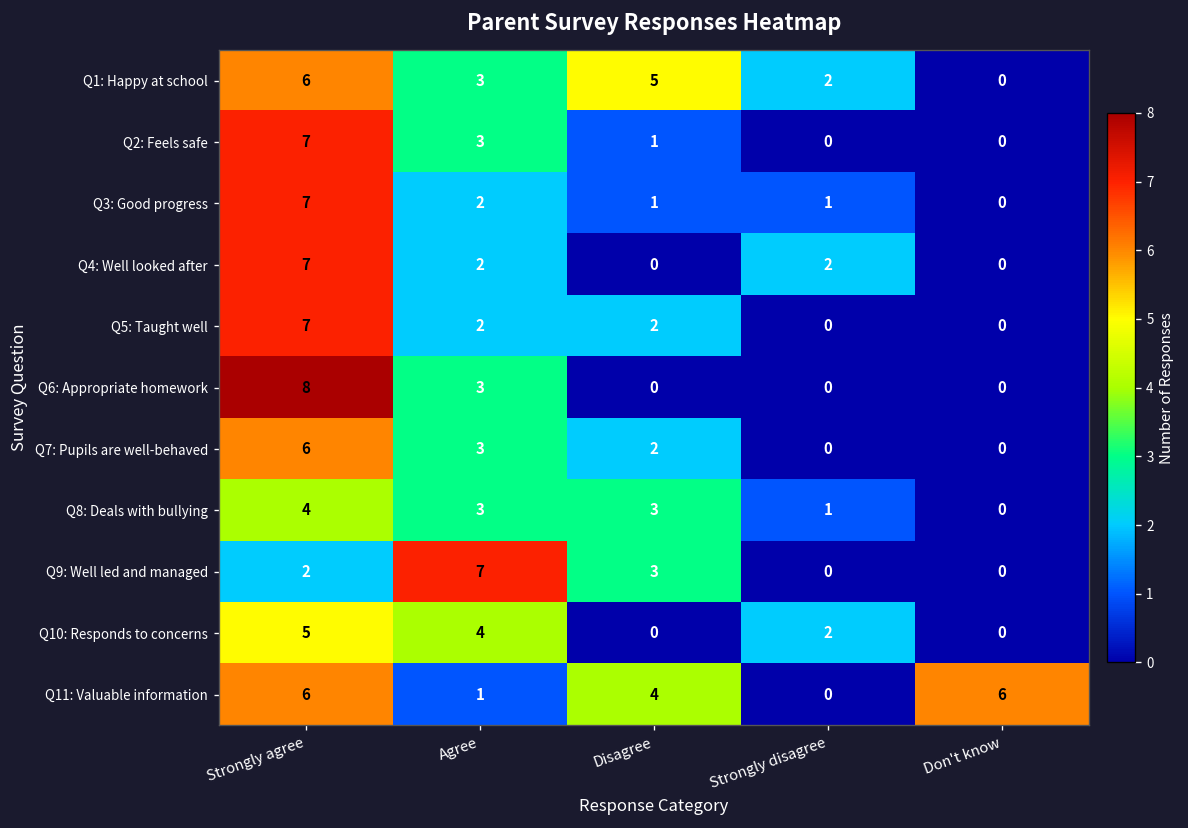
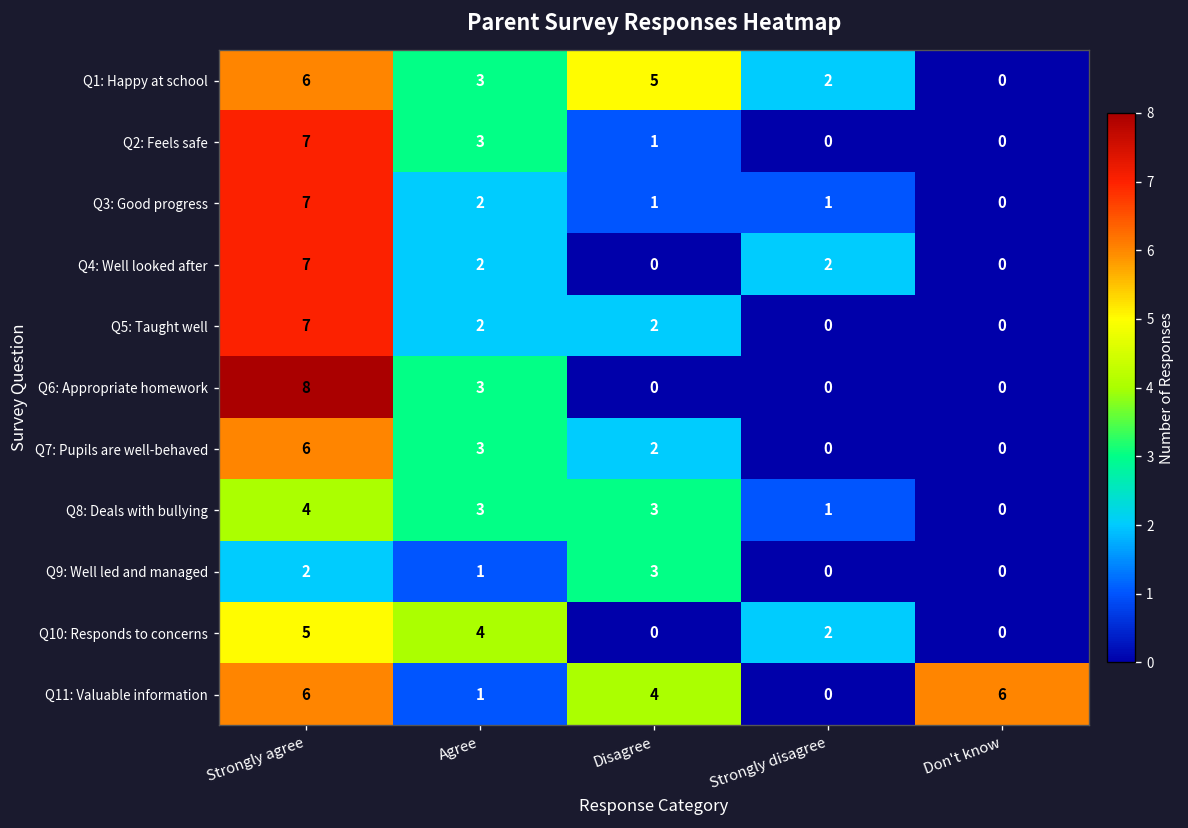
Q9: Well led and managed, Agree: 7 -> 1
